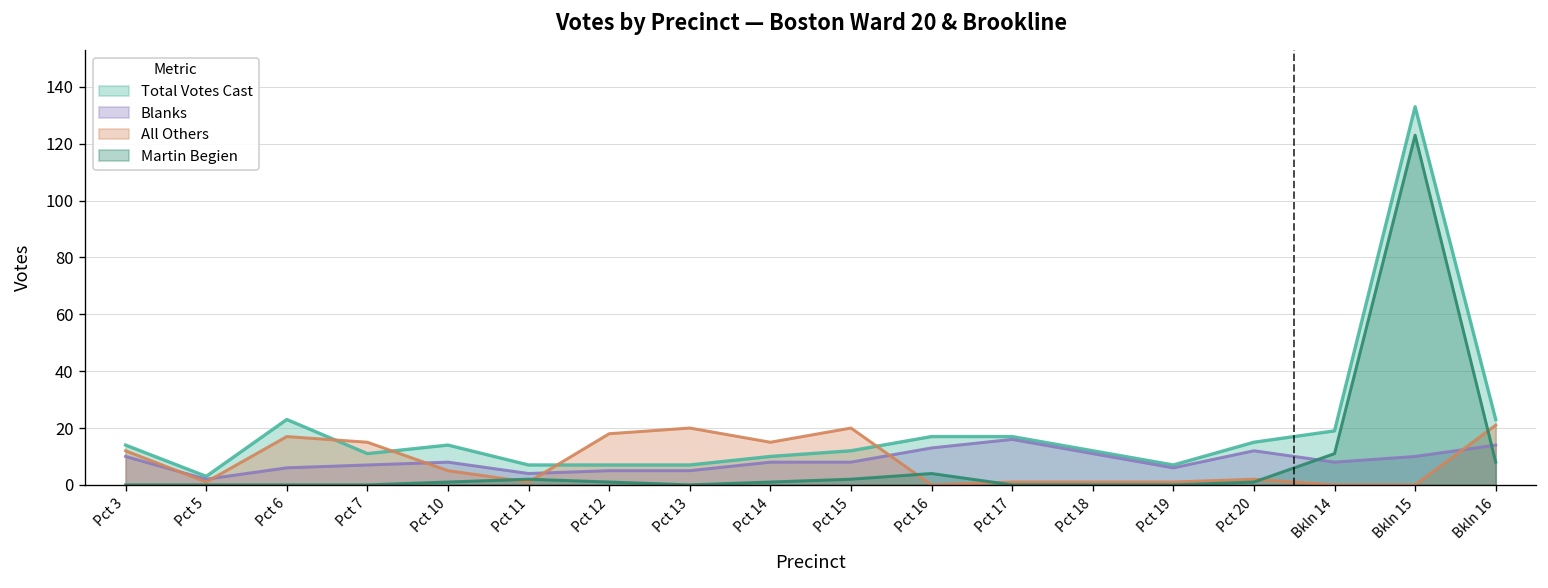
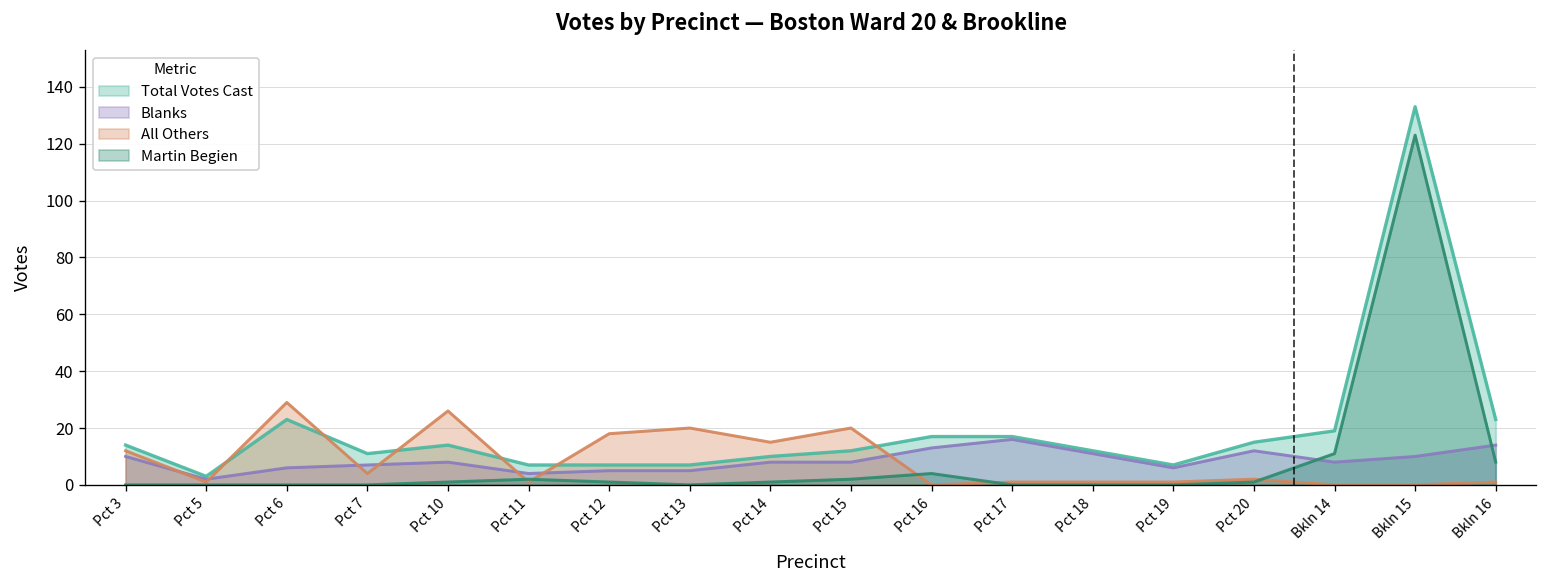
All Others, Pct 6: 17 -> 29
All Others, Pct 7: 15 -> 4
All Others, Pct 10: 5 -> 26
All Others, Bkln 16: 21 -> 1
